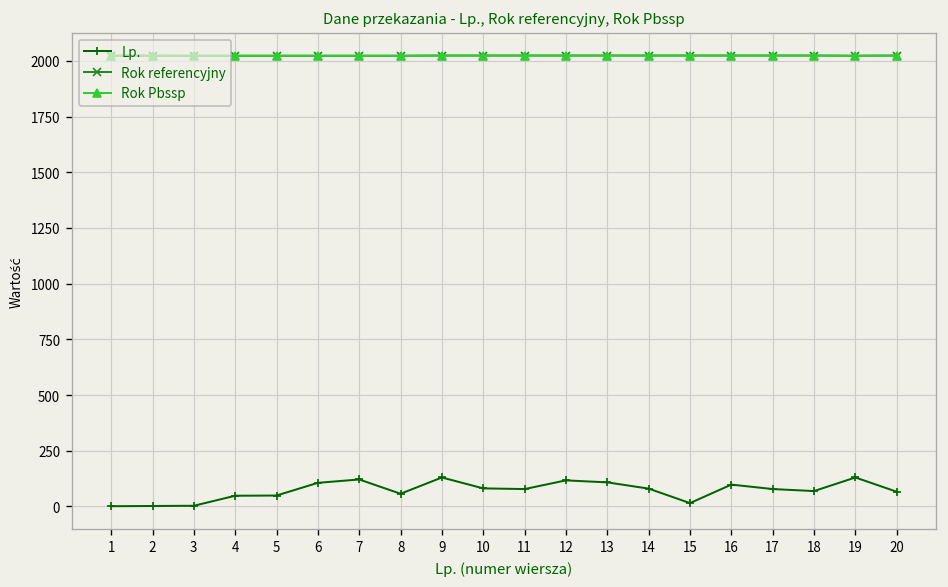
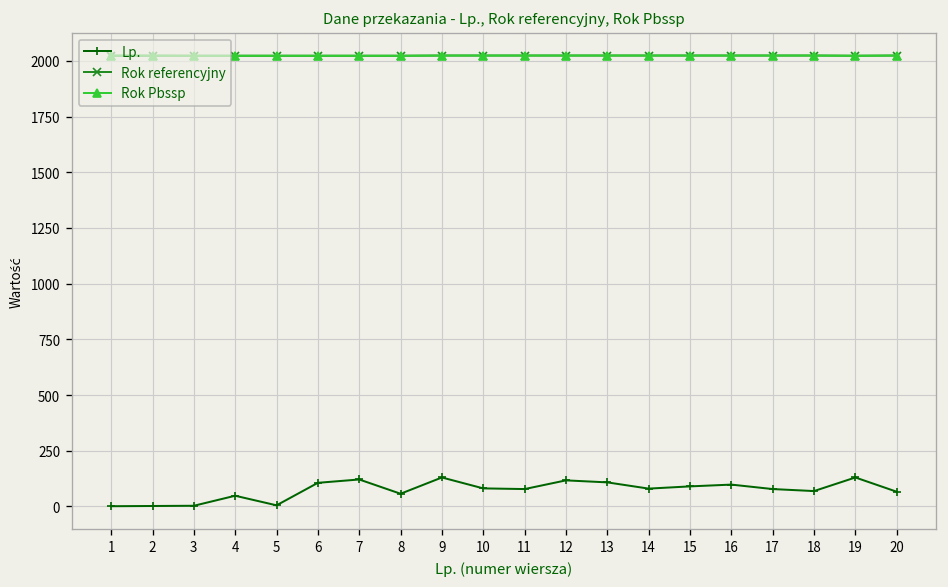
Lp., 5: 50 -> 10
Lp., 15: 20 -> 90
